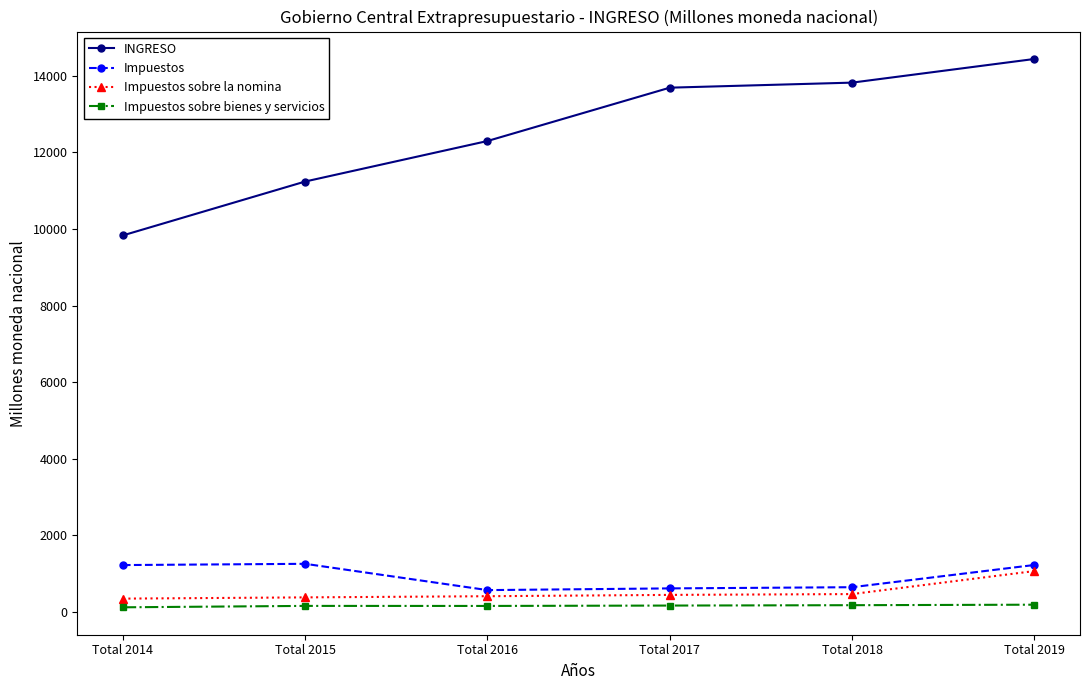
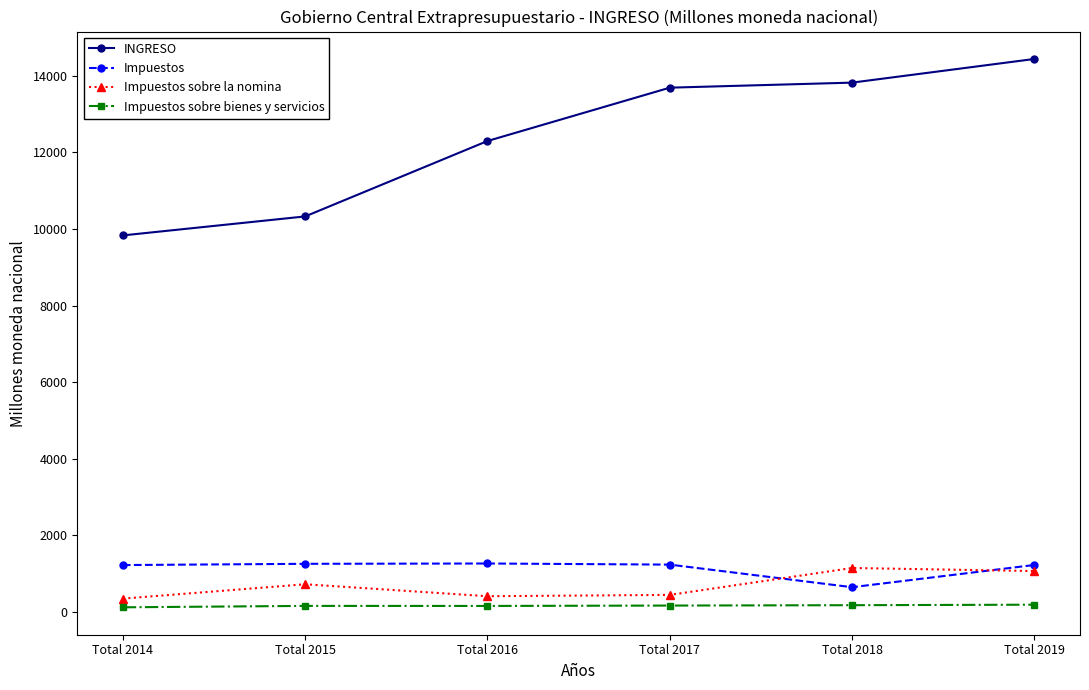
INGRESO, Total 2015: 11200 -> 10300
Impuestos sobre la nomina, Total 2015: 400 -> 700
Impuestos, Total 2016: 600 -> 1300
Impuestos, Total 2017: 600 -> 1200
Impuestos sobre la nomina, Total 2018: 500 -> 1200
